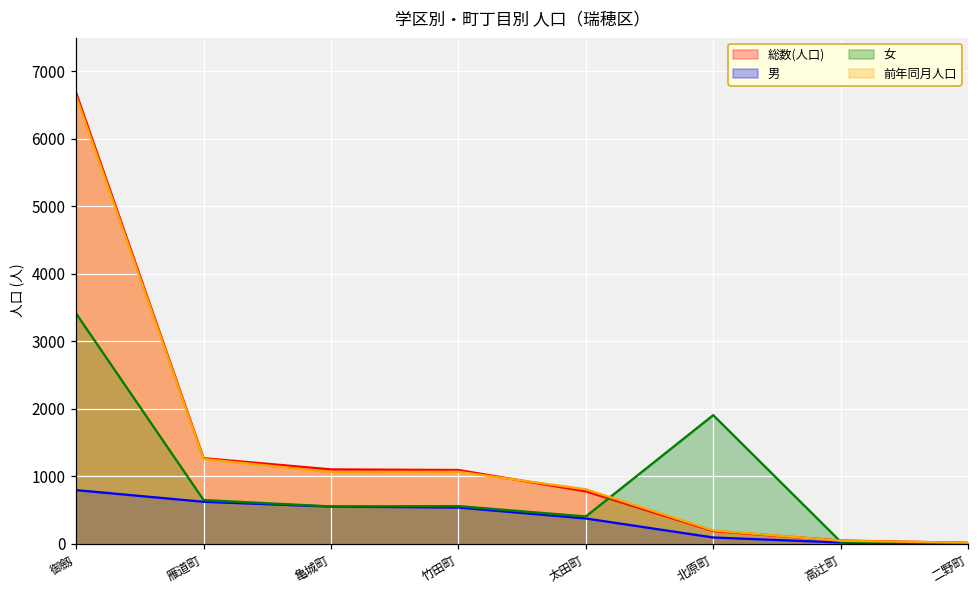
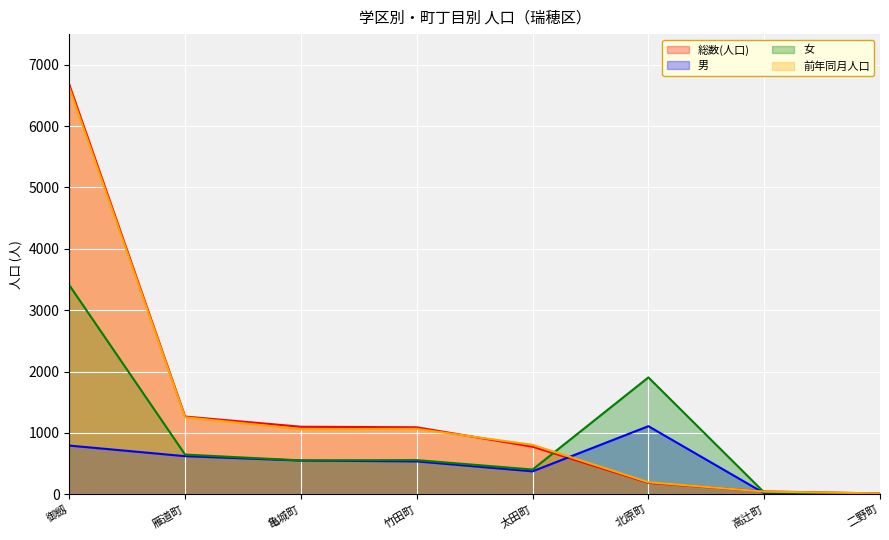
男, 北原町: 100 -> 1100
